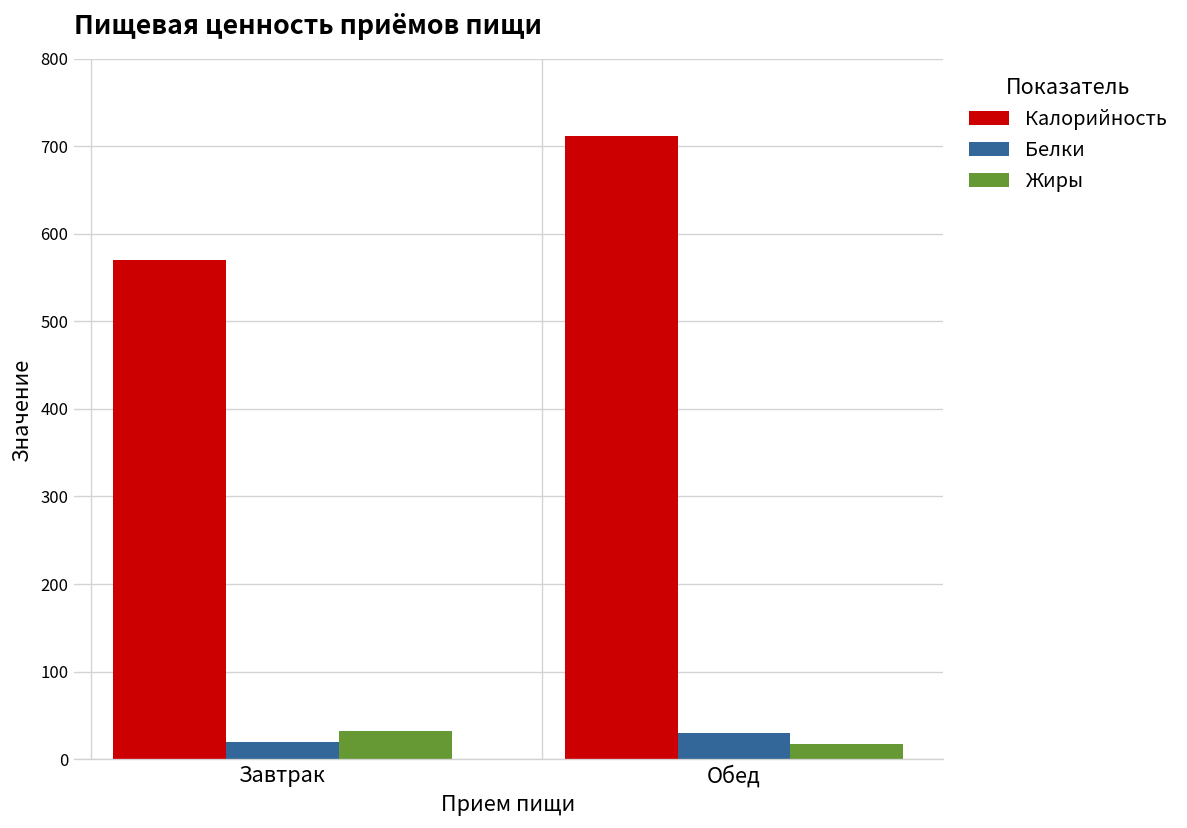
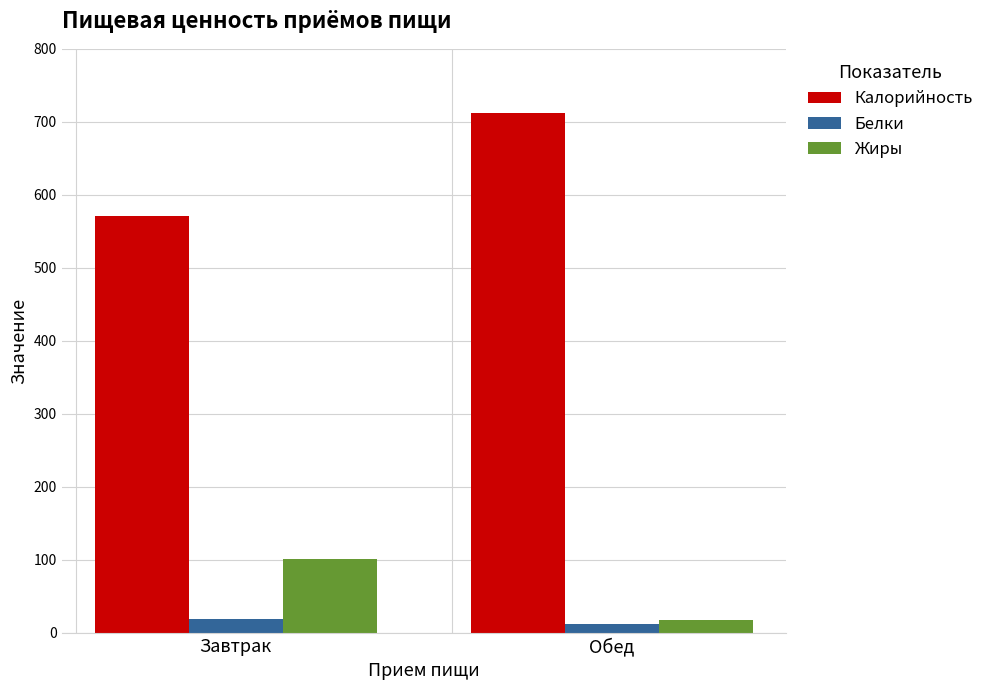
Жиры, Завтрак: 30 -> 100
Белки, Обед: 30 -> 10
